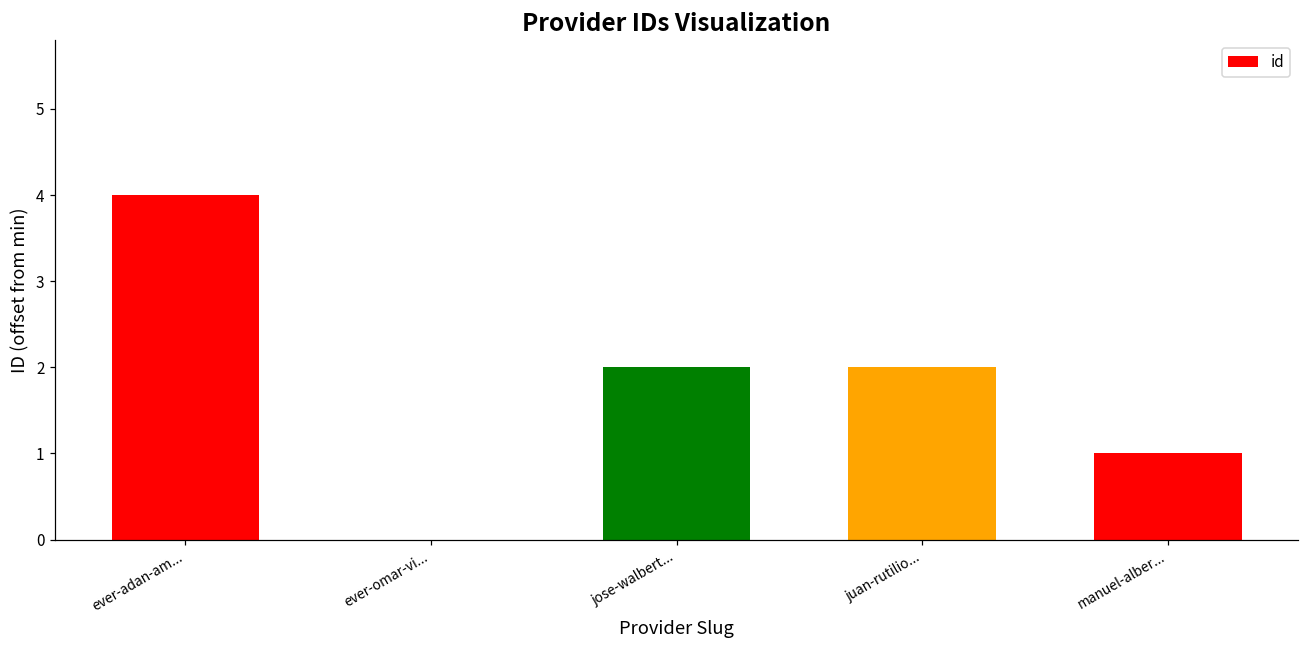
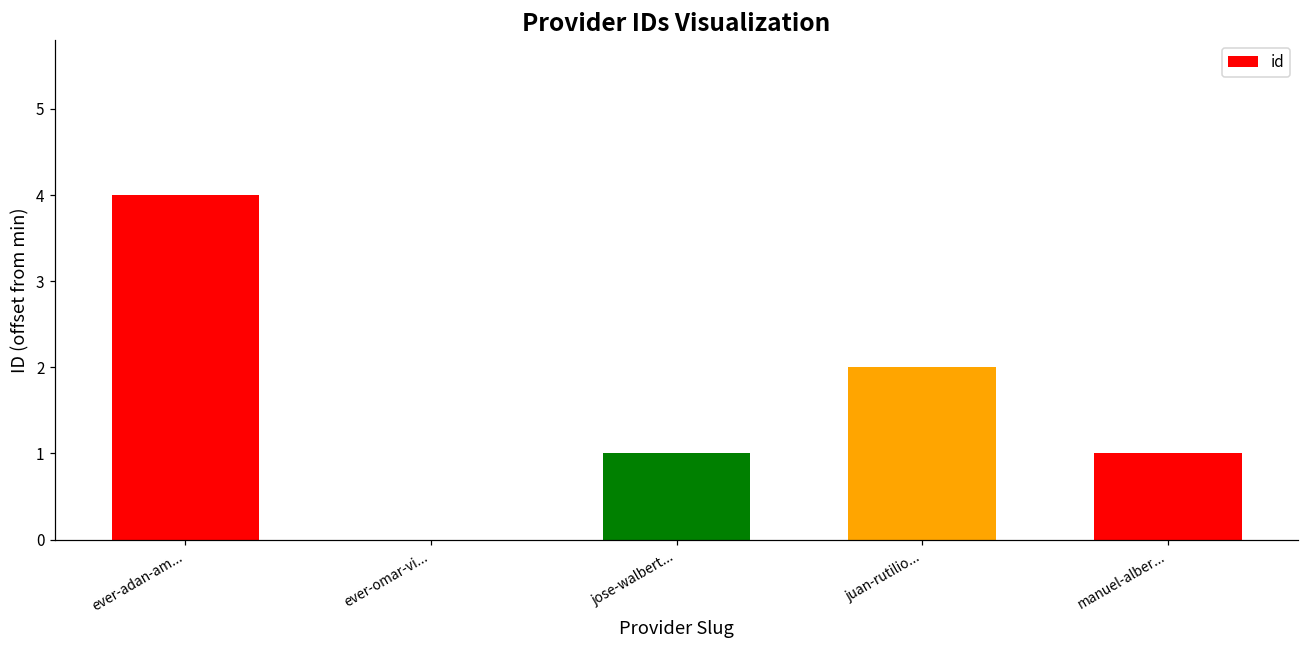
jose-walbert...: 2.0 -> 1.0
